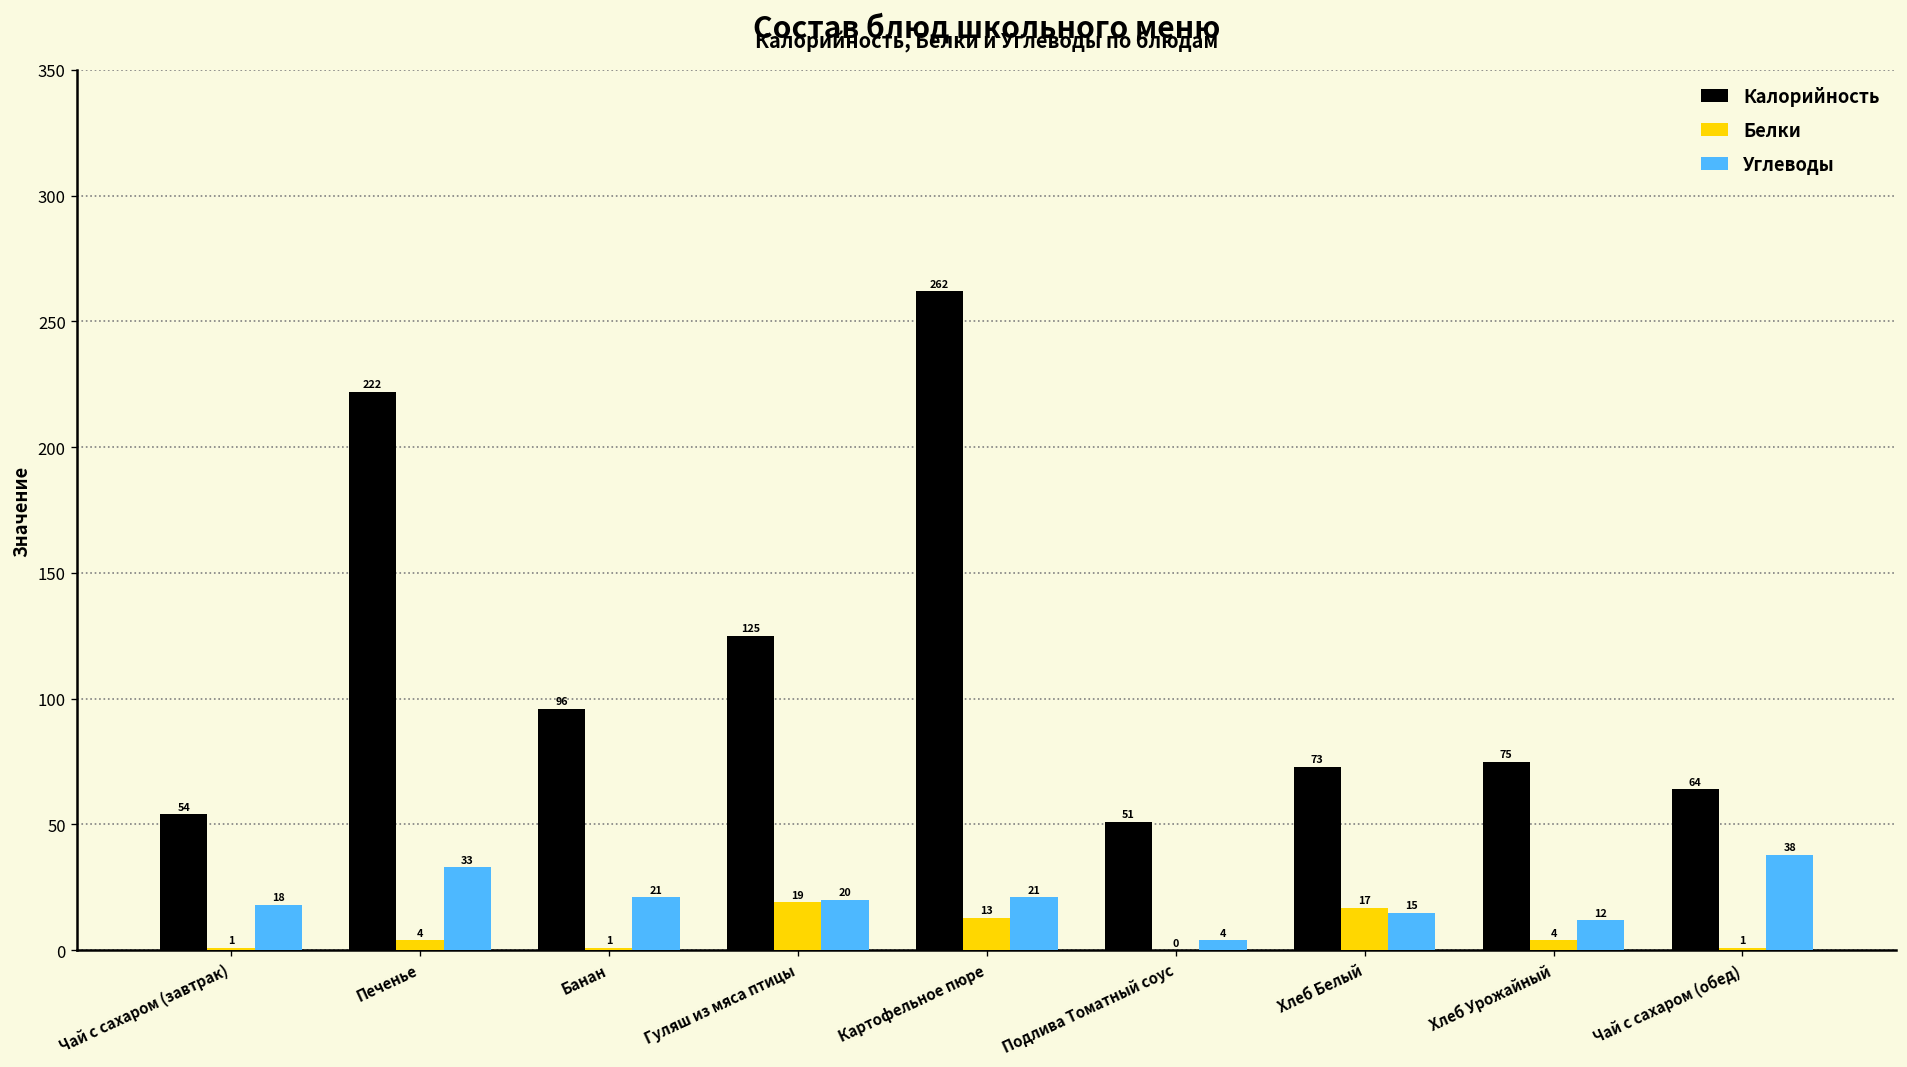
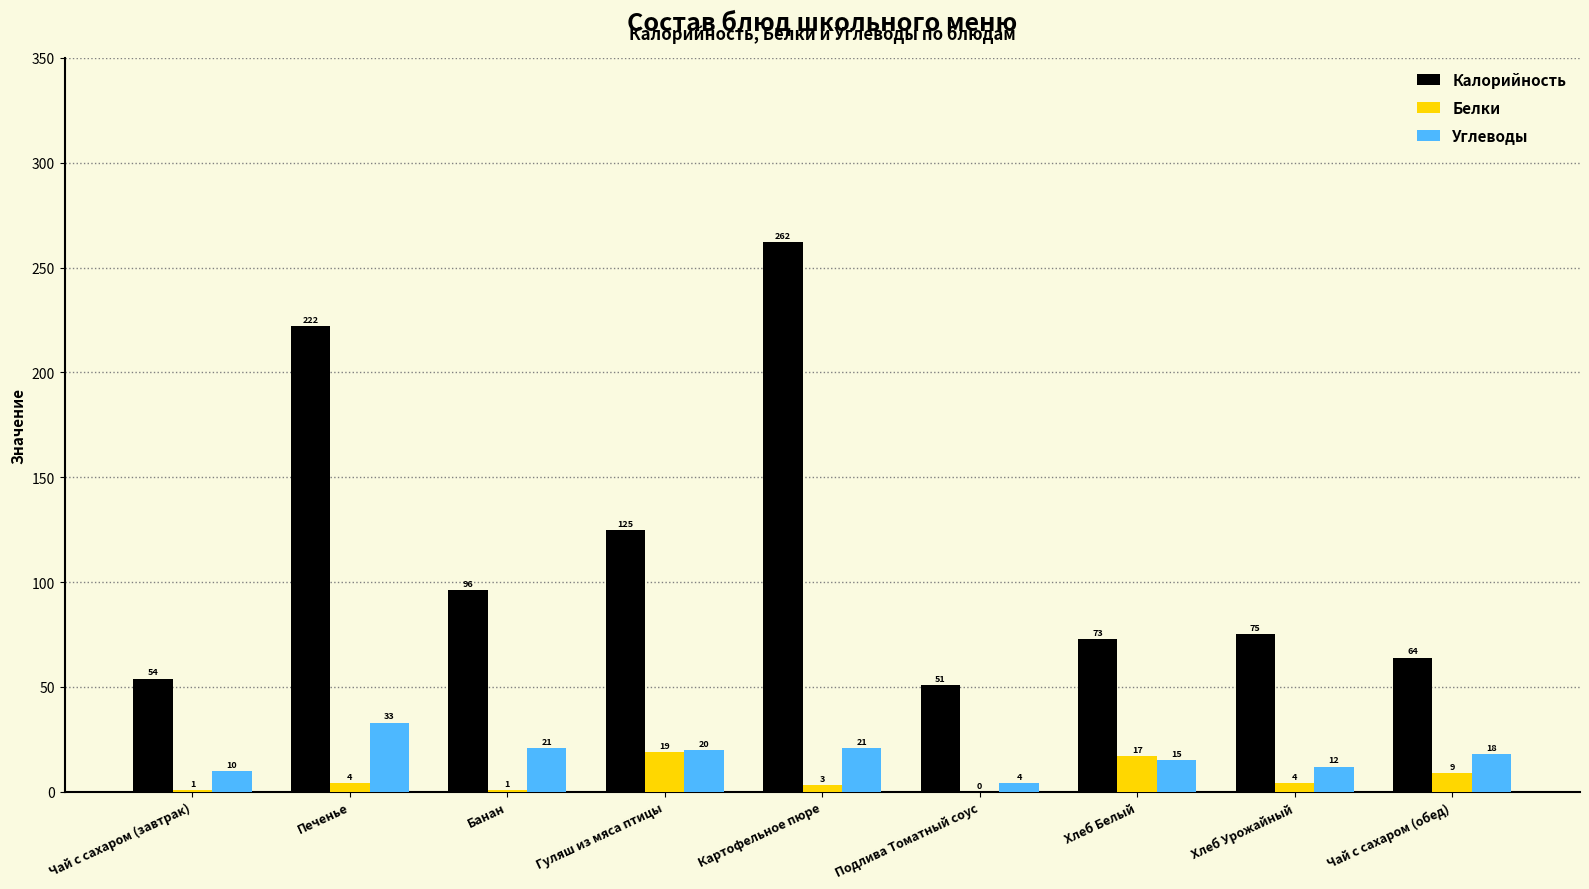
Углеводы, Чай с сахаром (завтрак): 18 -> 10
Белки, Картофельное пюре: 13 -> 3
Белки, Чай с сахаром (обед): 1 -> 9
Углеводы, Чай с сахаром (обед): 38 -> 18
